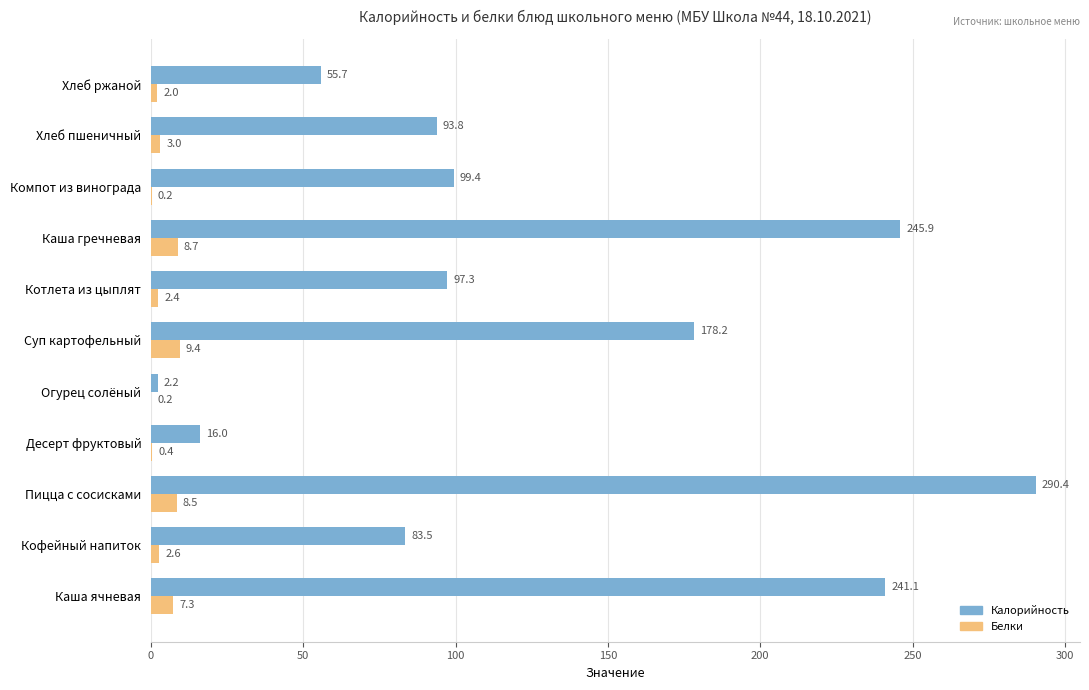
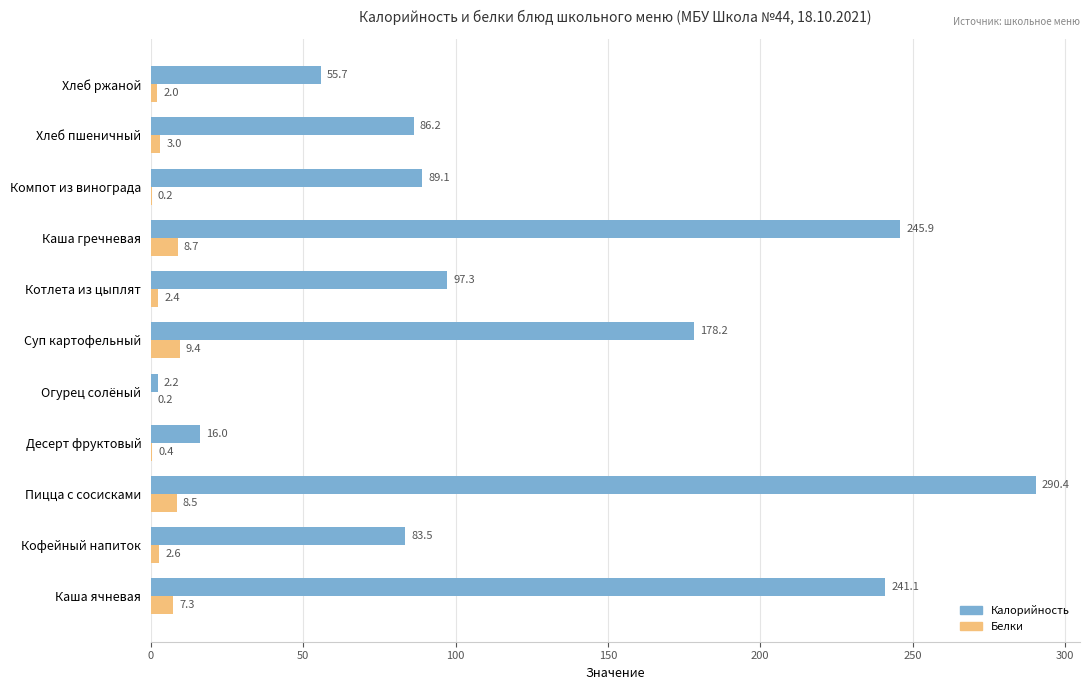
Калорийность, Хлеб пшеничный: 93.8 -> 86.2
Калорийность, Компот из винограда: 99.4 -> 89.1
